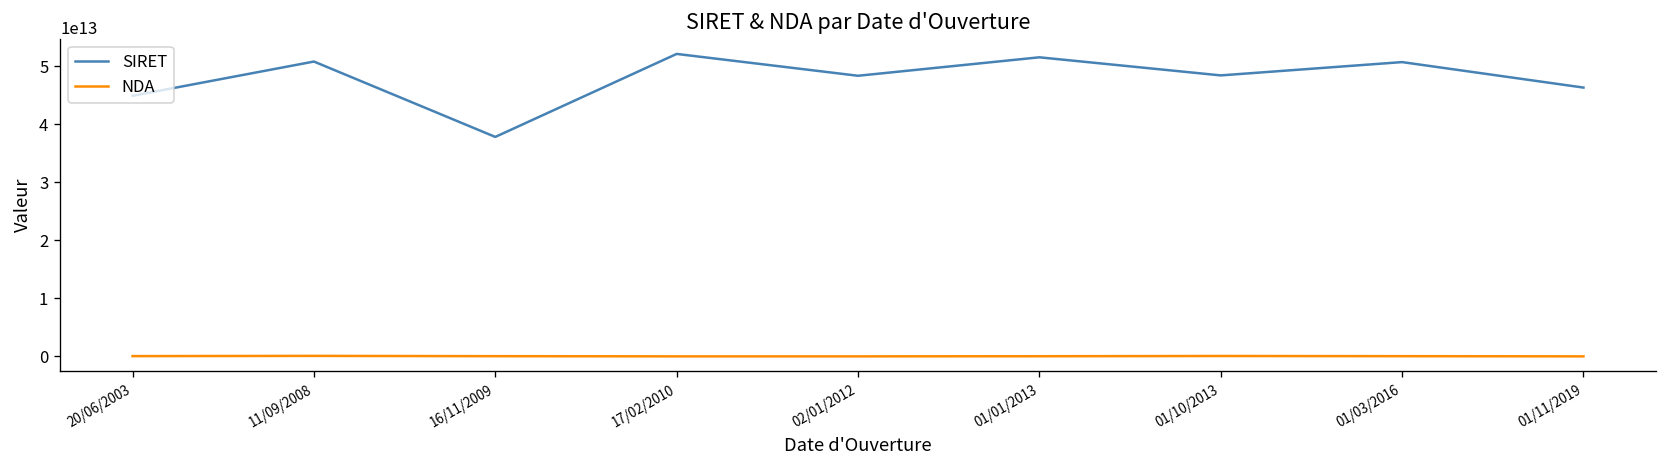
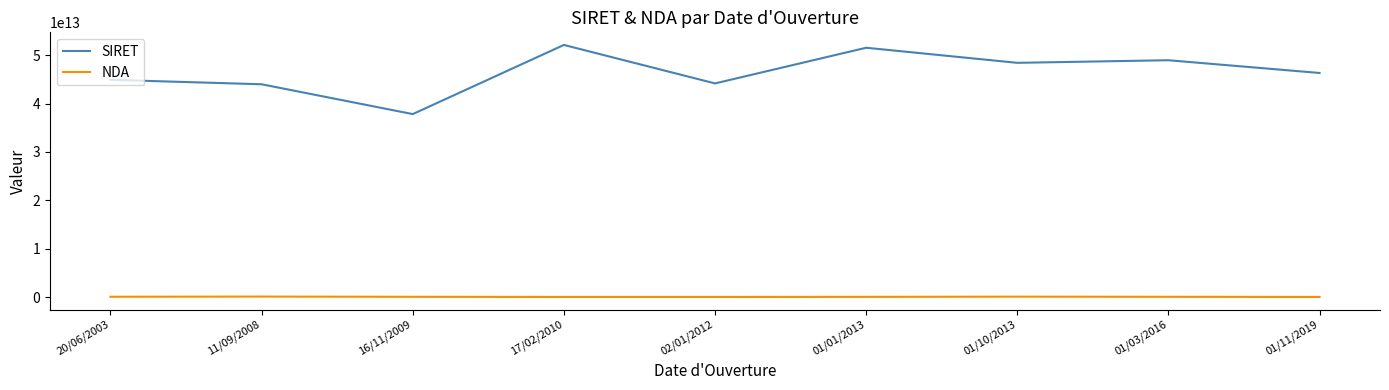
SIRET, 11/09/2008: 51000000000000 -> 44000000000000
SIRET, 02/01/2012: 48000000000000 -> 44000000000000
SIRET, 01/03/2016: 51000000000000 -> 49000000000000
